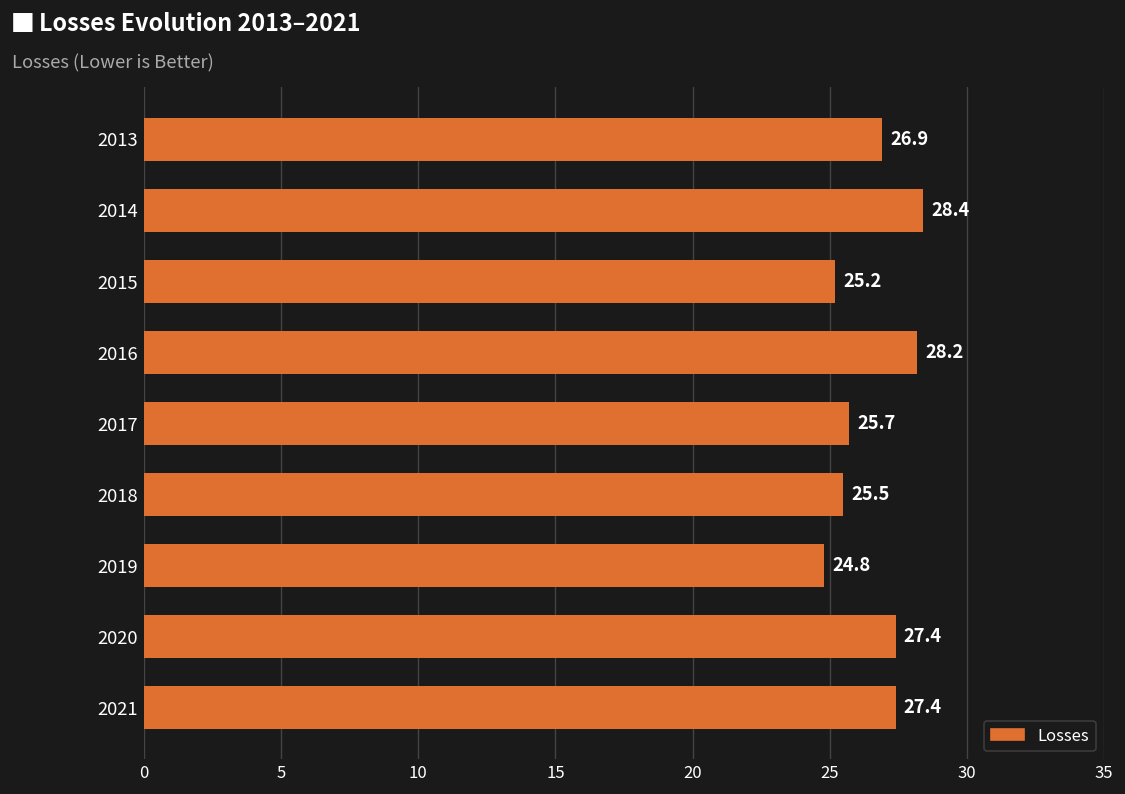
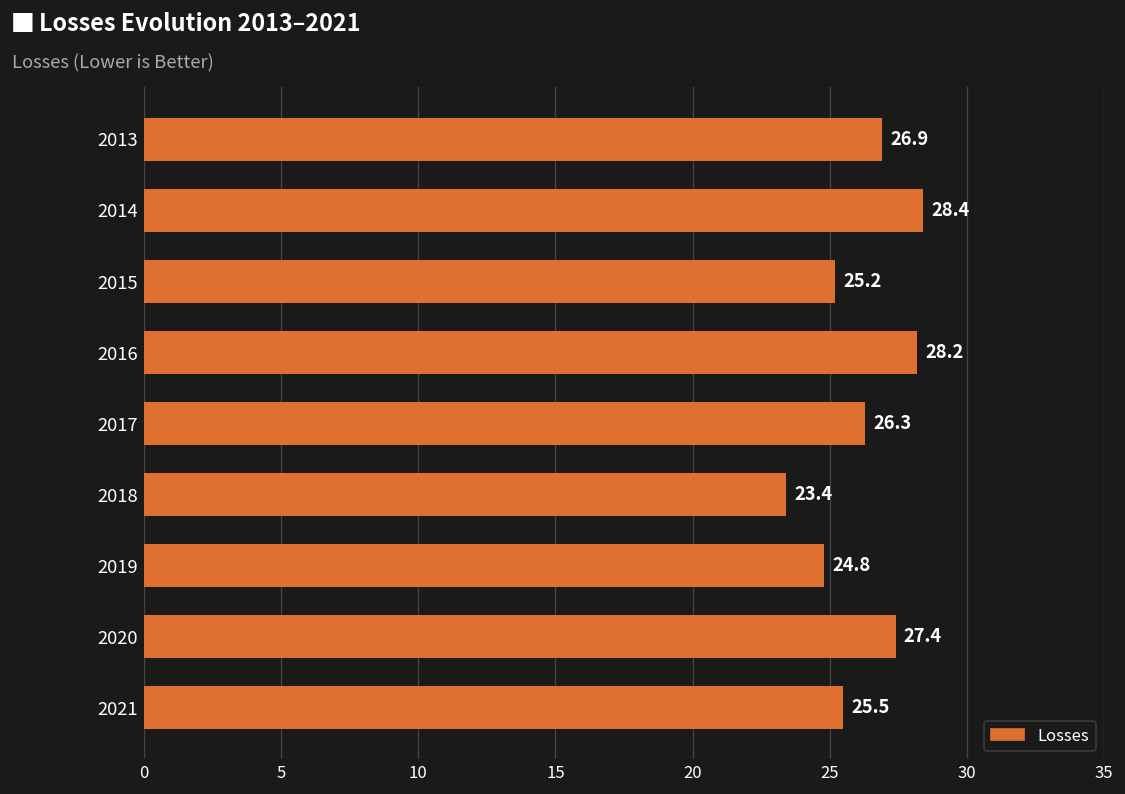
2017: 25.7 -> 26.3
2018: 25.5 -> 23.4
2021: 27.4 -> 25.5
